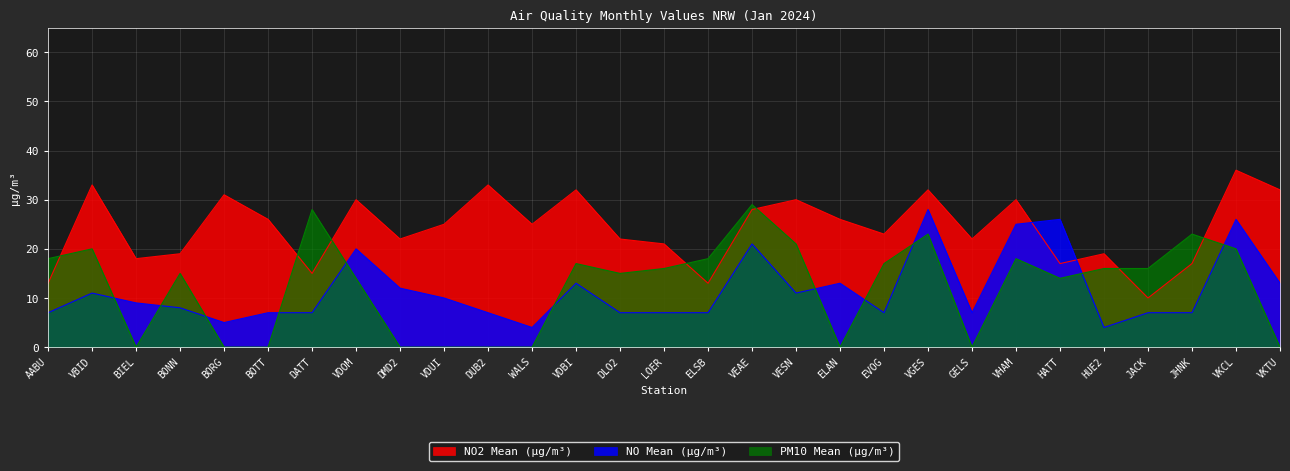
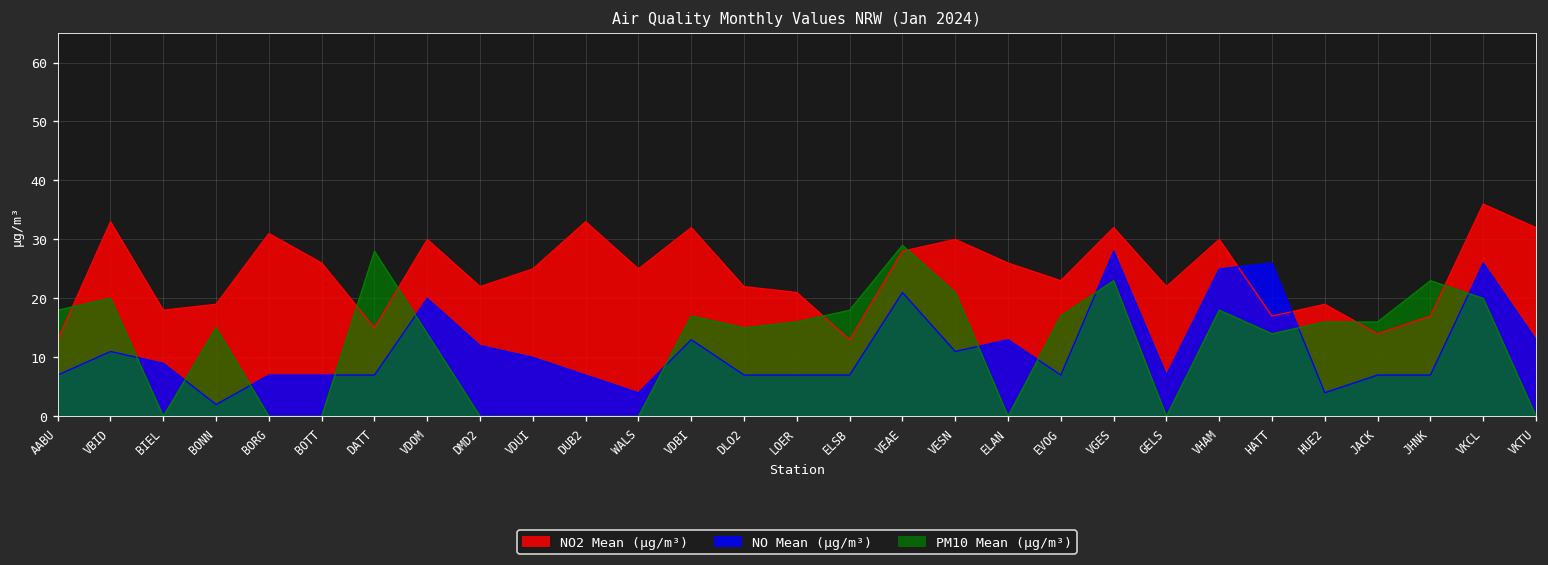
NO Mean (µg/m³), BONN: 8 -> 2
NO Mean (µg/m³), BORG: 5 -> 7
NO2 Mean (µg/m³), JACK: 10 -> 14
